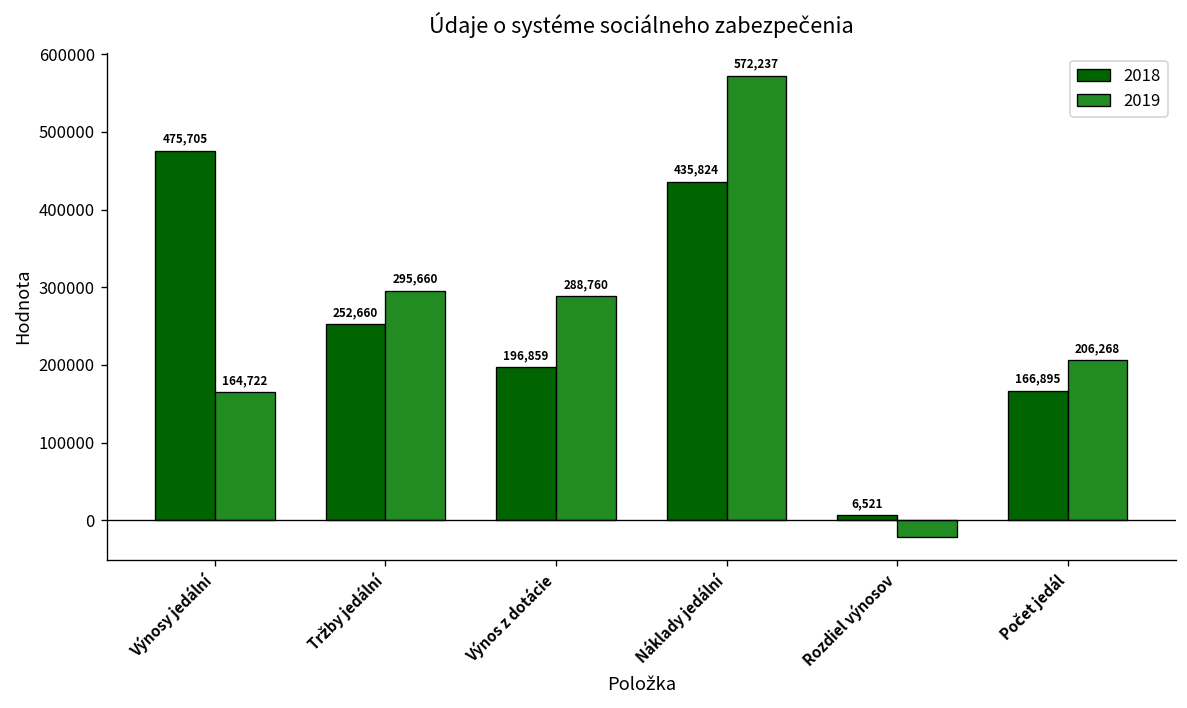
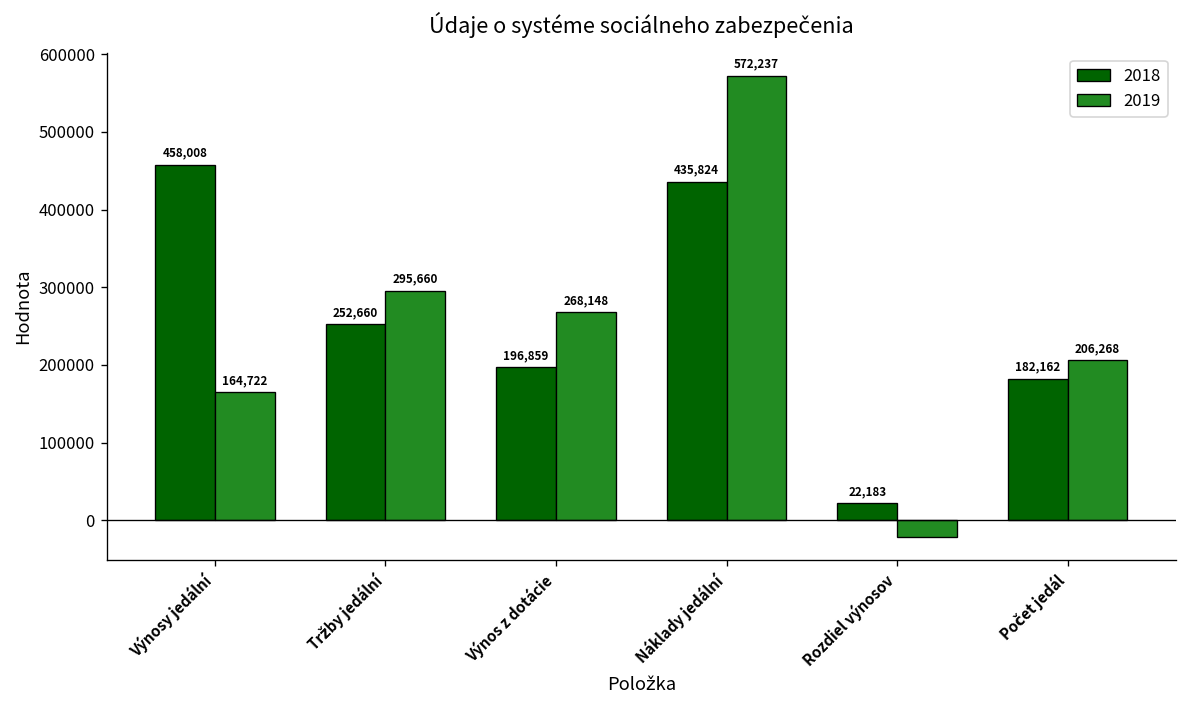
2018, Výnosy jedální: 475,705 -> 458,008
2019, Výnos z dotácie: 288,760 -> 268,148
2018, Rozdiel výnosov: 6,521 -> 22,183
2018, Počet jedál: 166,895 -> 182,162
